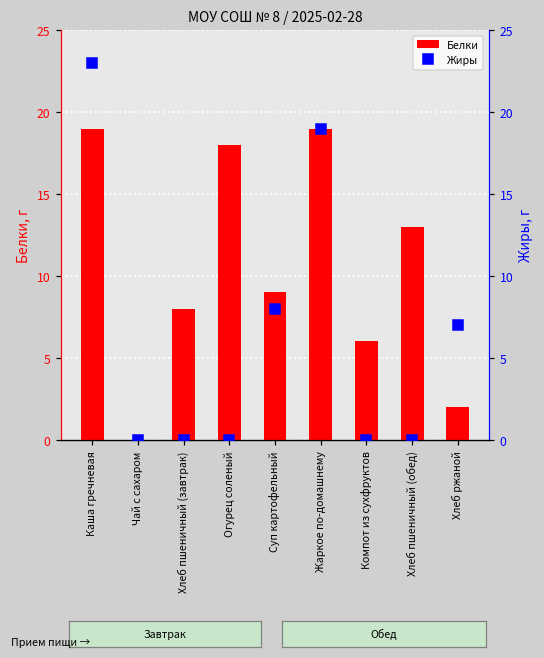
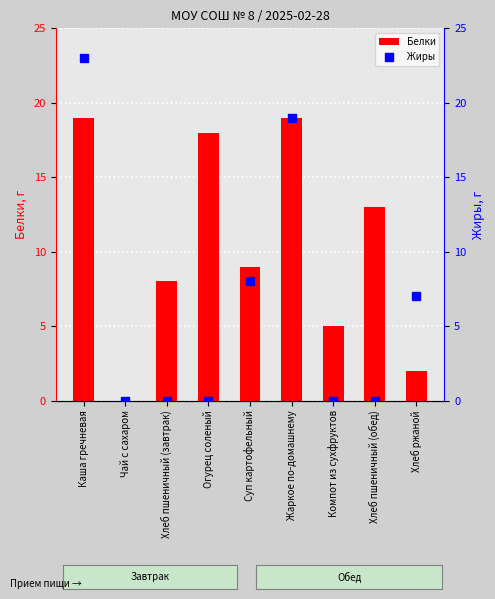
Белки, Компот из сухфруктов: 6 -> 5
